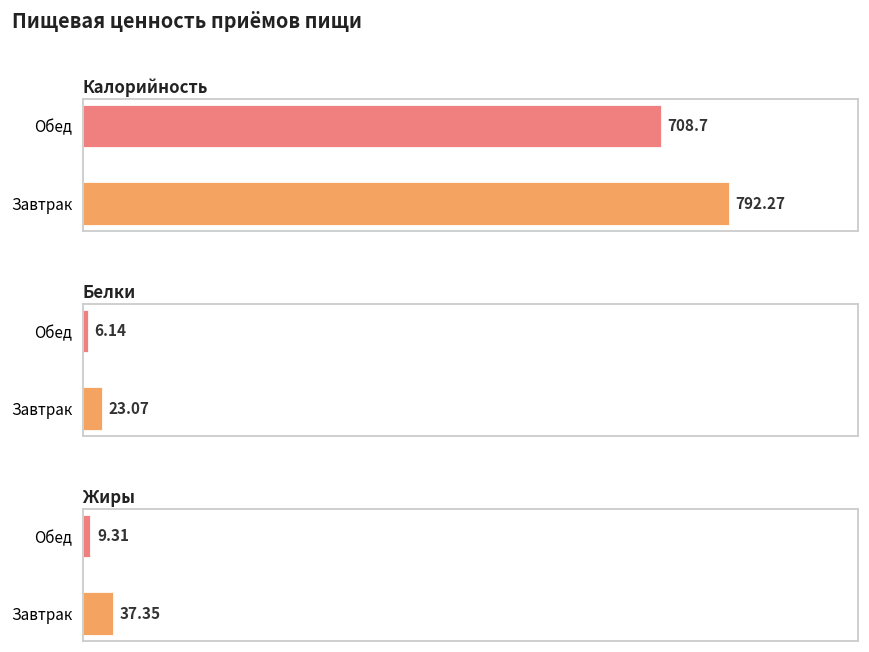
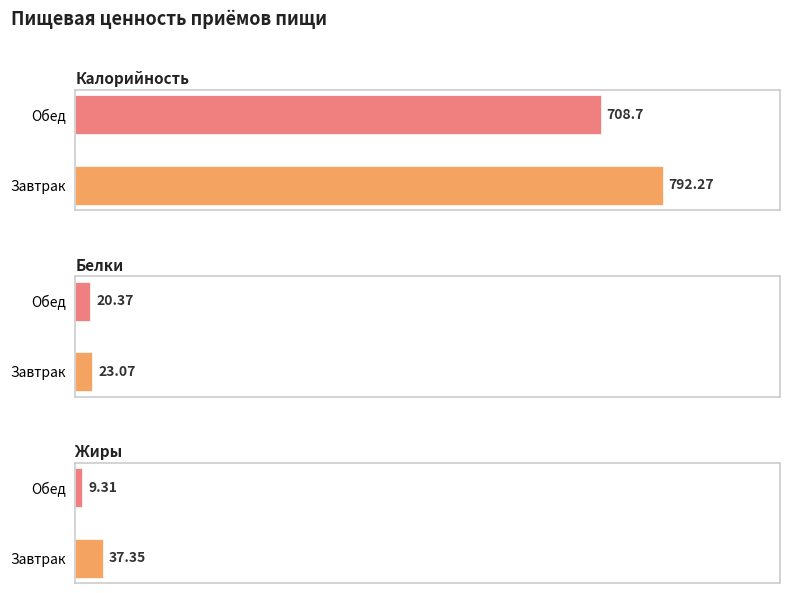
Белки, Обед: 6.14 -> 20.37
